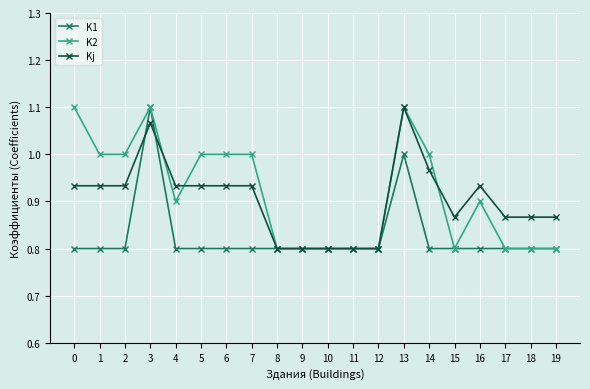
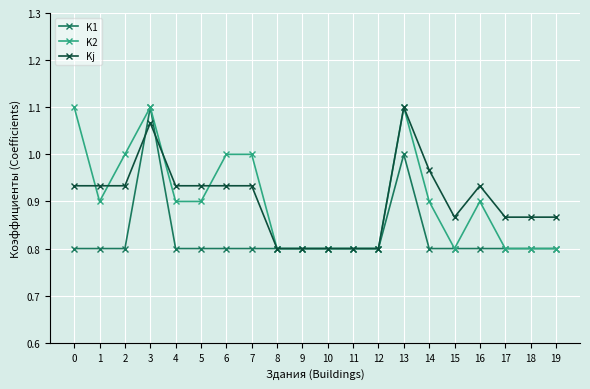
K2, 1: 1.0 -> 0.9
K2, 5: 1.0 -> 0.9
K2, 14: 1.0 -> 0.9
